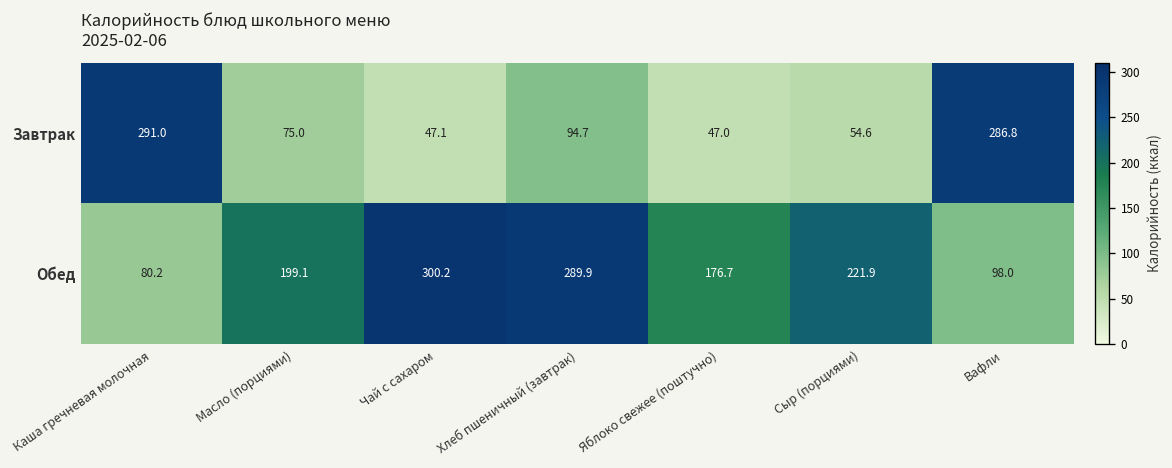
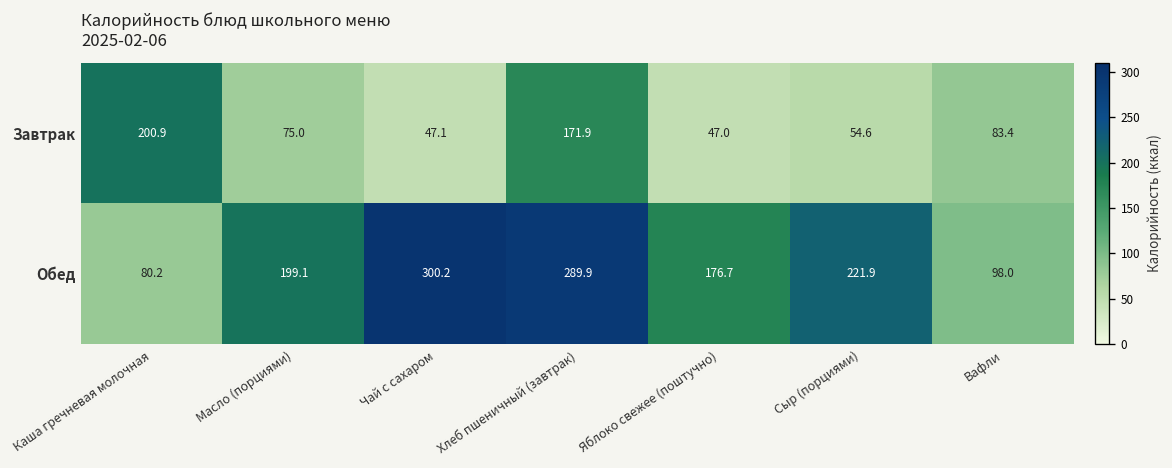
Завтрак, Каша гречневая молочная: 291.0 -> 200.9
Завтрак, Хлеб пшеничный (завтрак): 94.7 -> 171.9
Завтрак, Вафли: 286.8 -> 83.4
